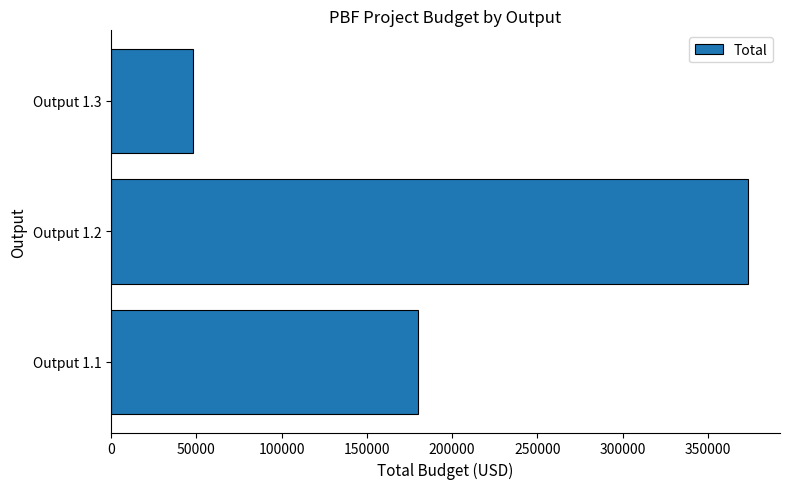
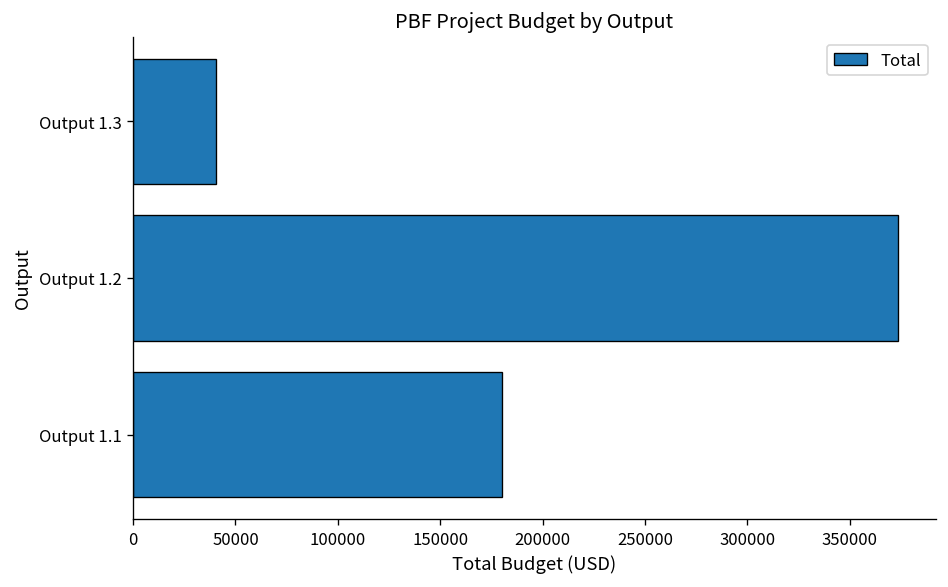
Output 1.3: 48000 -> 41000
